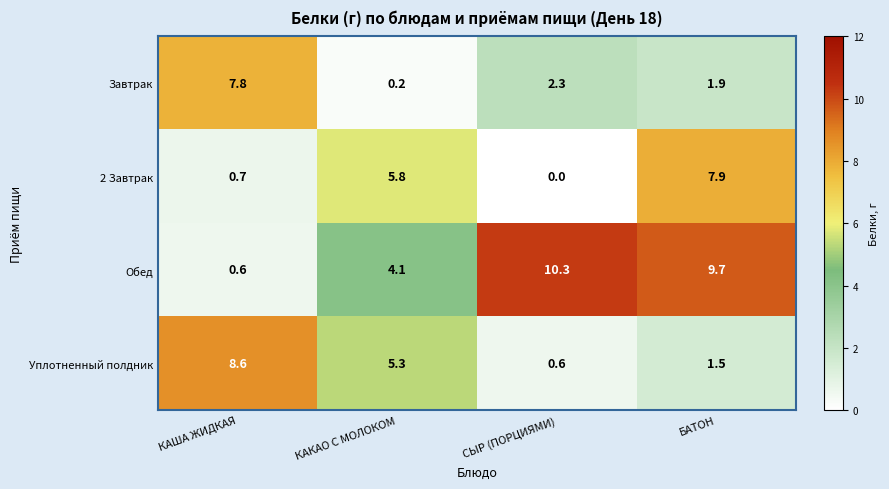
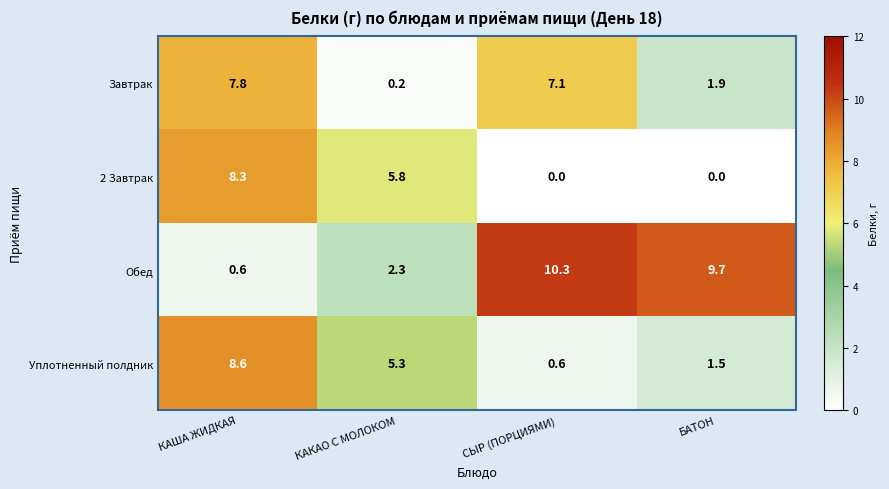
Завтрак, СЫР (ПОРЦИЯМИ): 2.3 -> 7.1
2 Завтрак, КАША ЖИДКАЯ: 0.7 -> 8.3
2 Завтрак, БАТОН: 7.9 -> 0.0
Обед, КАКАО С МОЛОКОМ: 4.1 -> 2.3
